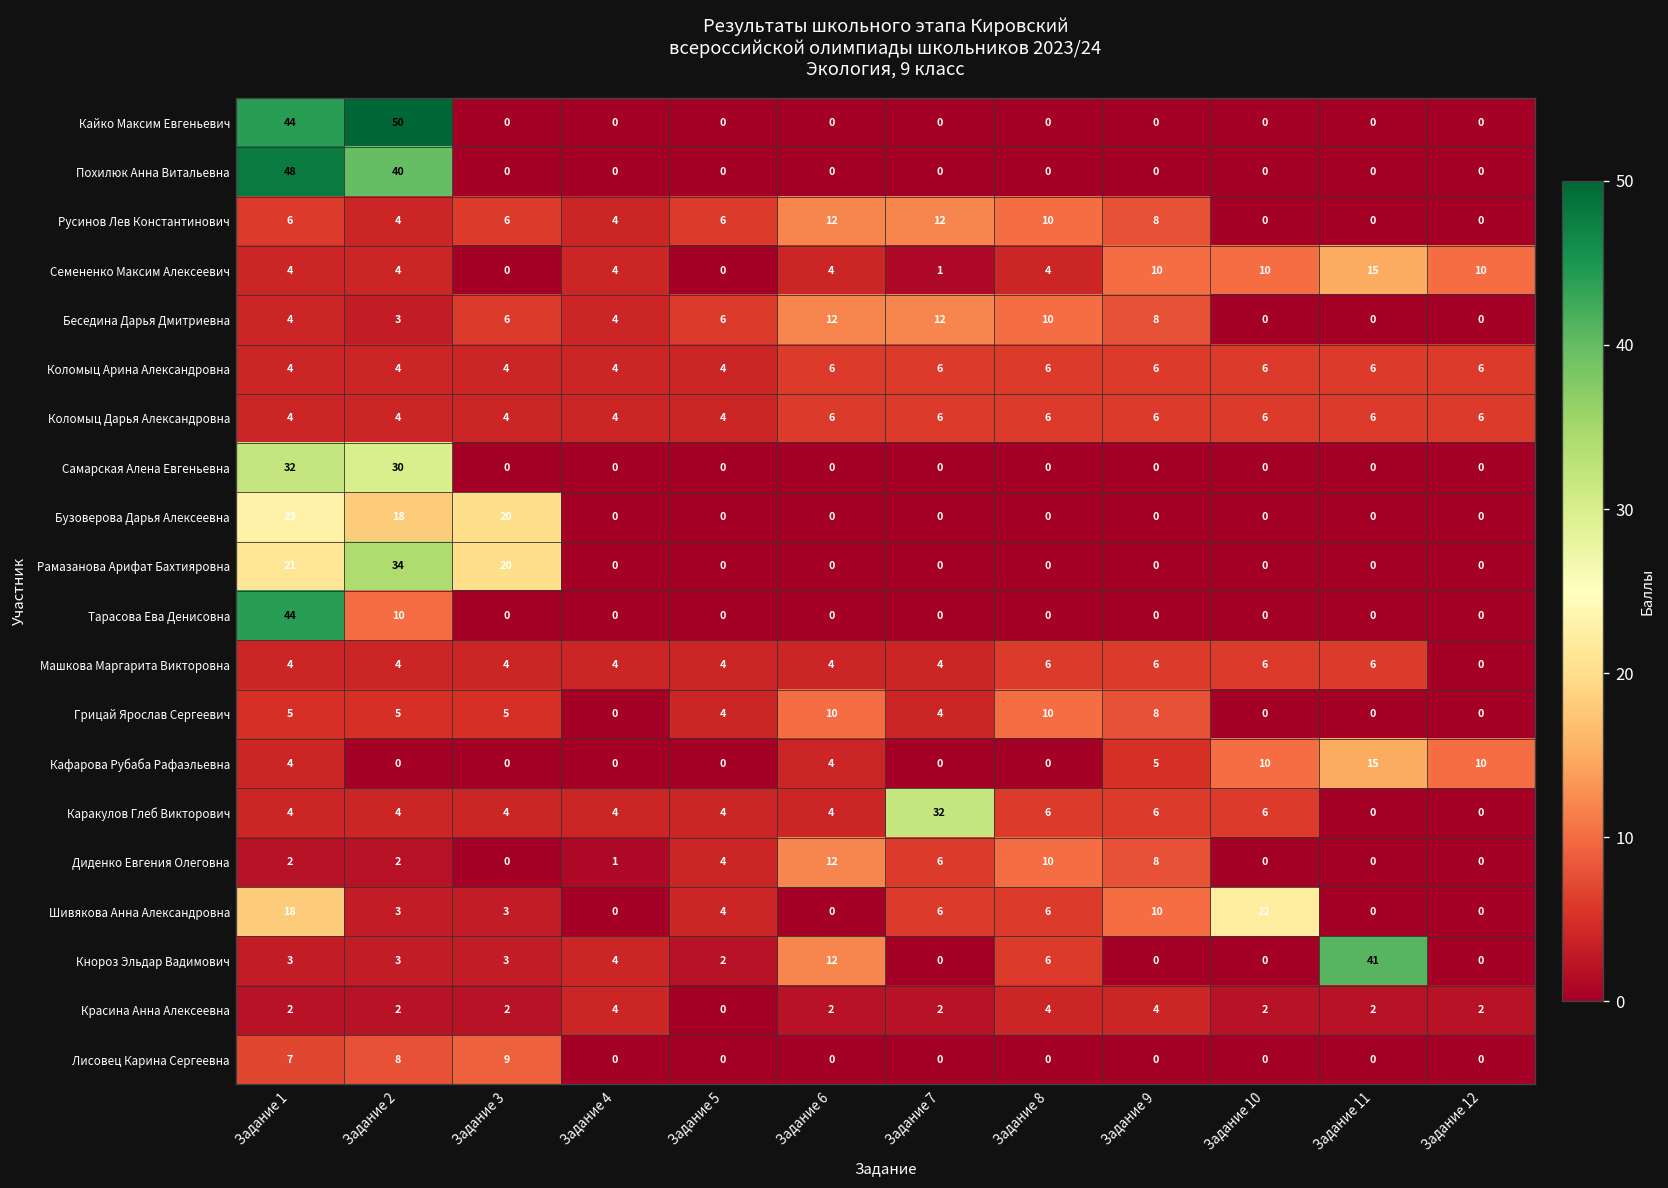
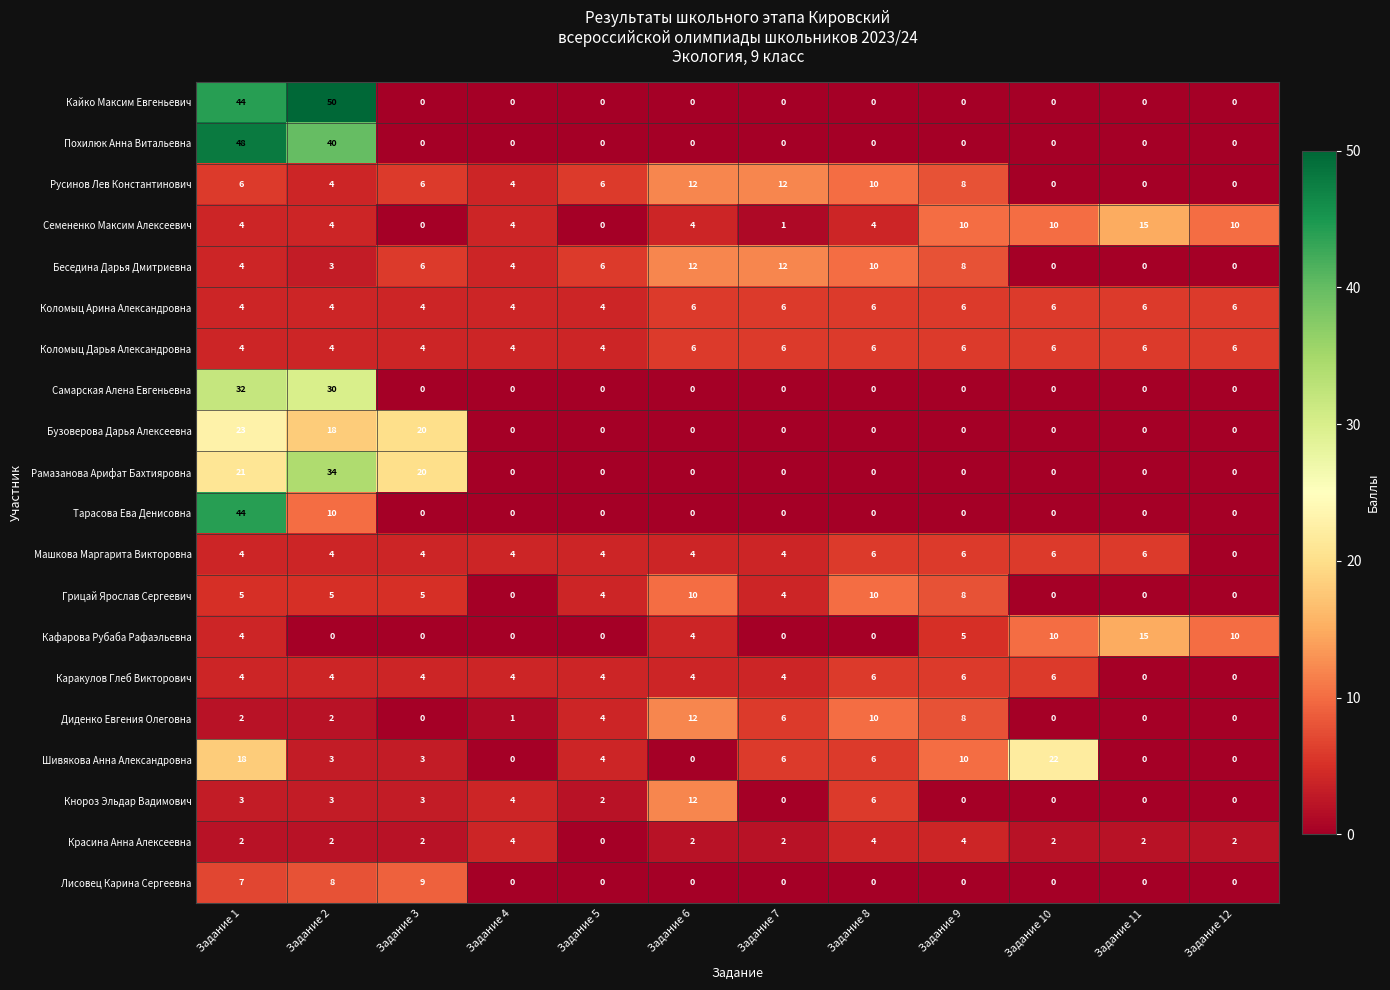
Каракулов Глеб Викторович, Задание 7: 32 -> 4
Кнороз Эльдар Вадимович, Задание 11: 41 -> 0
